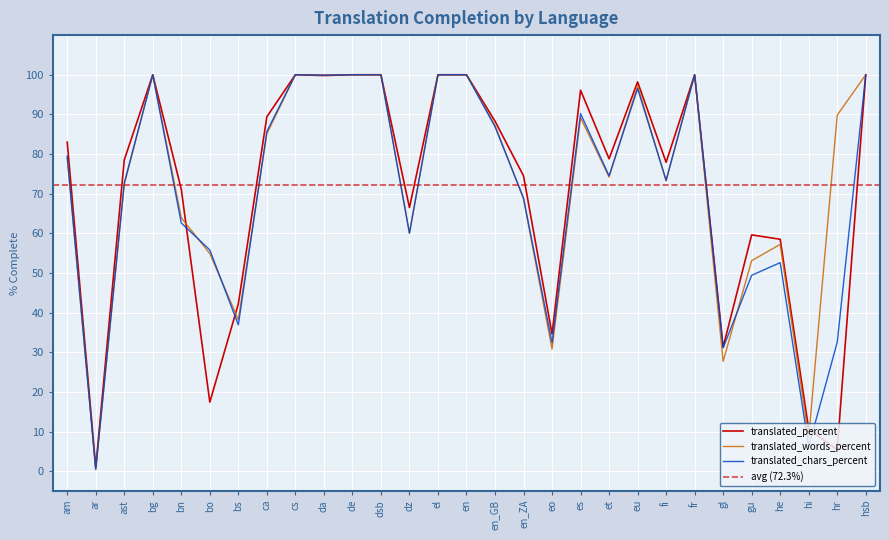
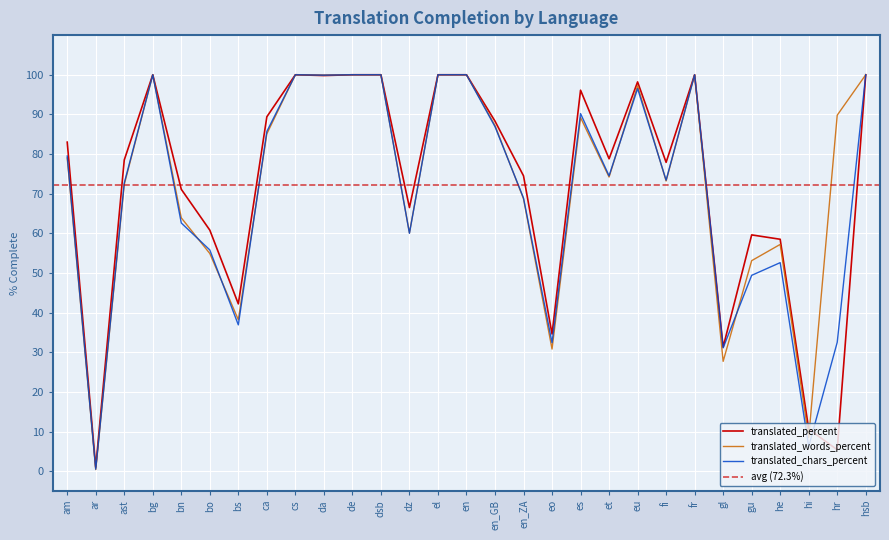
translated_percent, bo: 17 -> 61
